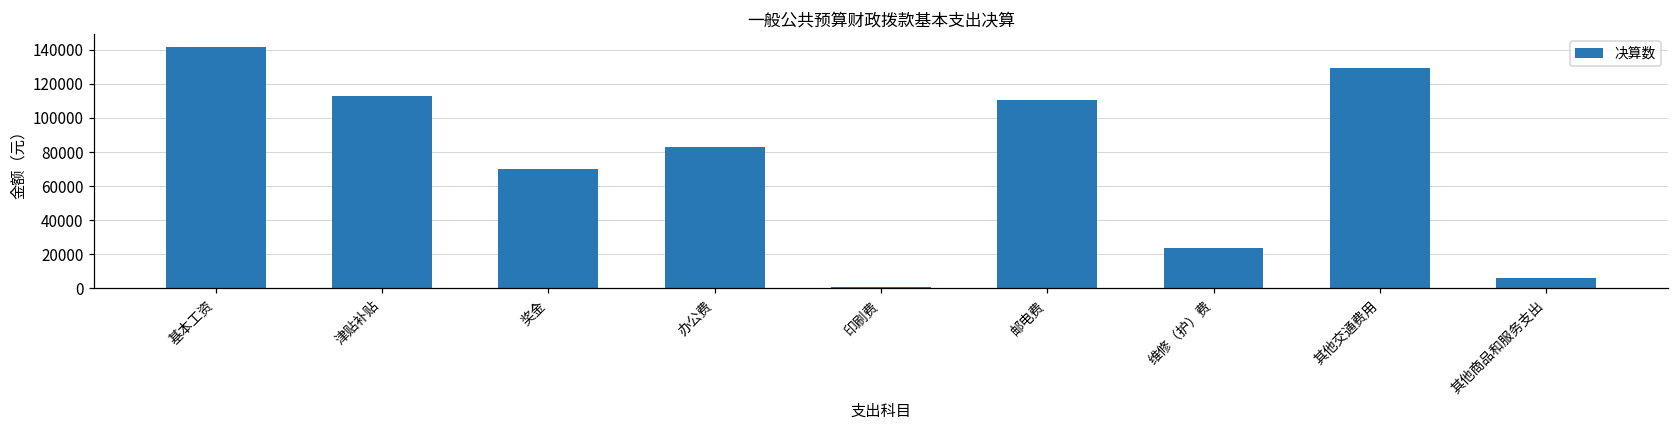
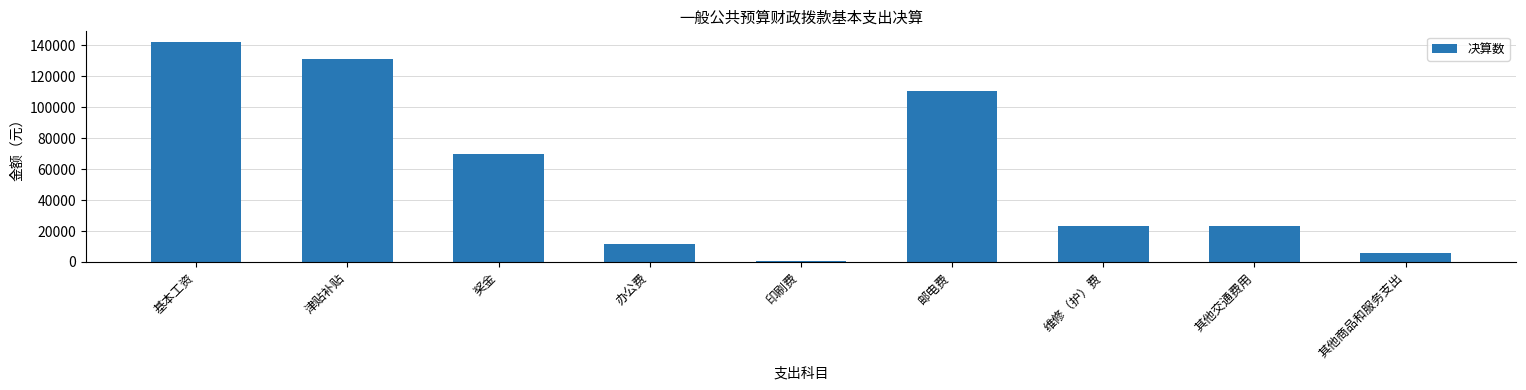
津贴补贴: 113000 -> 131000
办公费: 83000 -> 12000
其他交通费用: 129000 -> 23000
